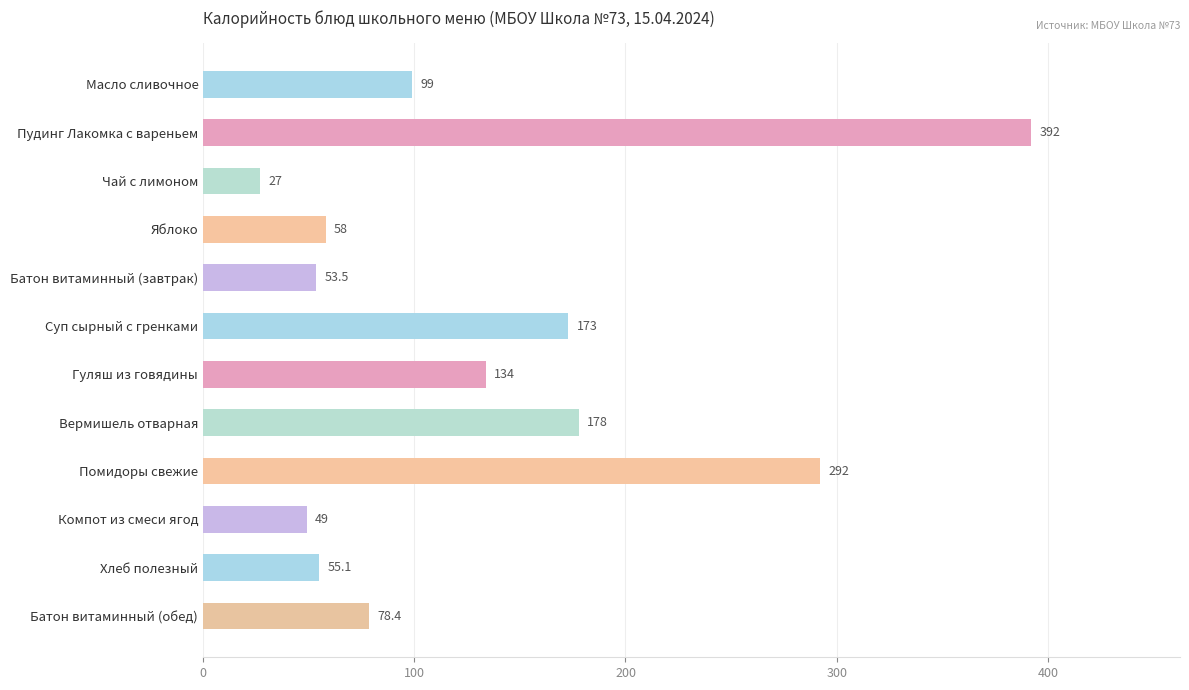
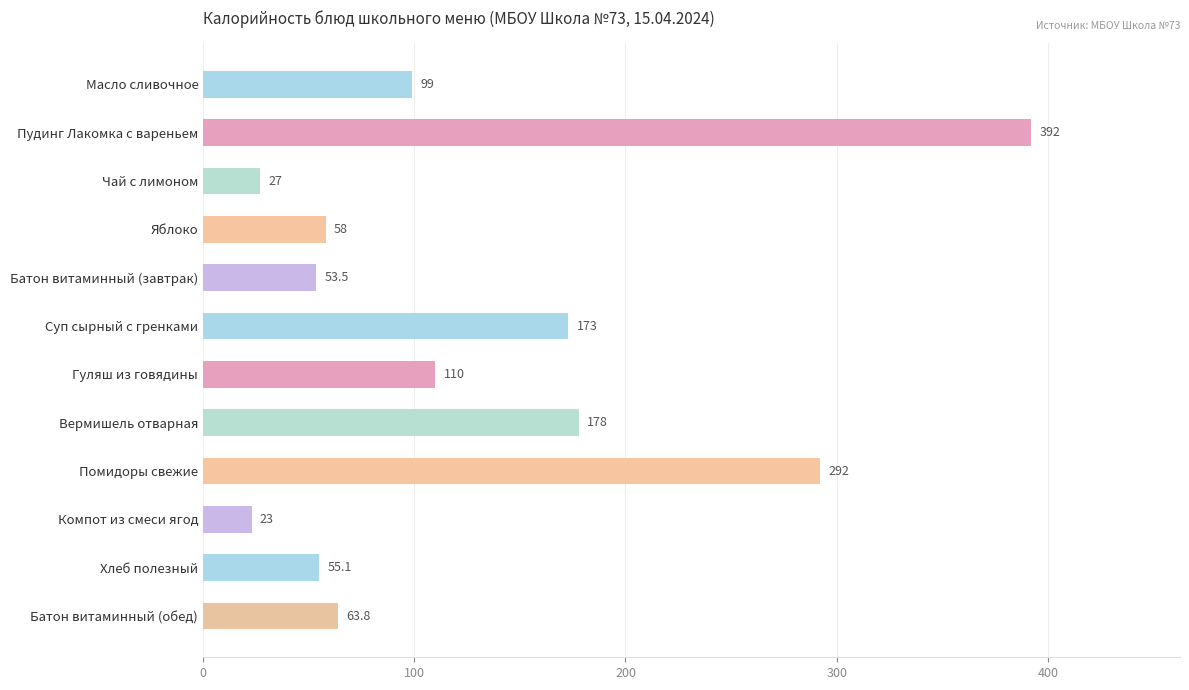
Гуляш из говядины: 134 -> 110
Компот из смеси ягод: 49 -> 23
Батон витаминный (обед): 78.4 -> 63.8
